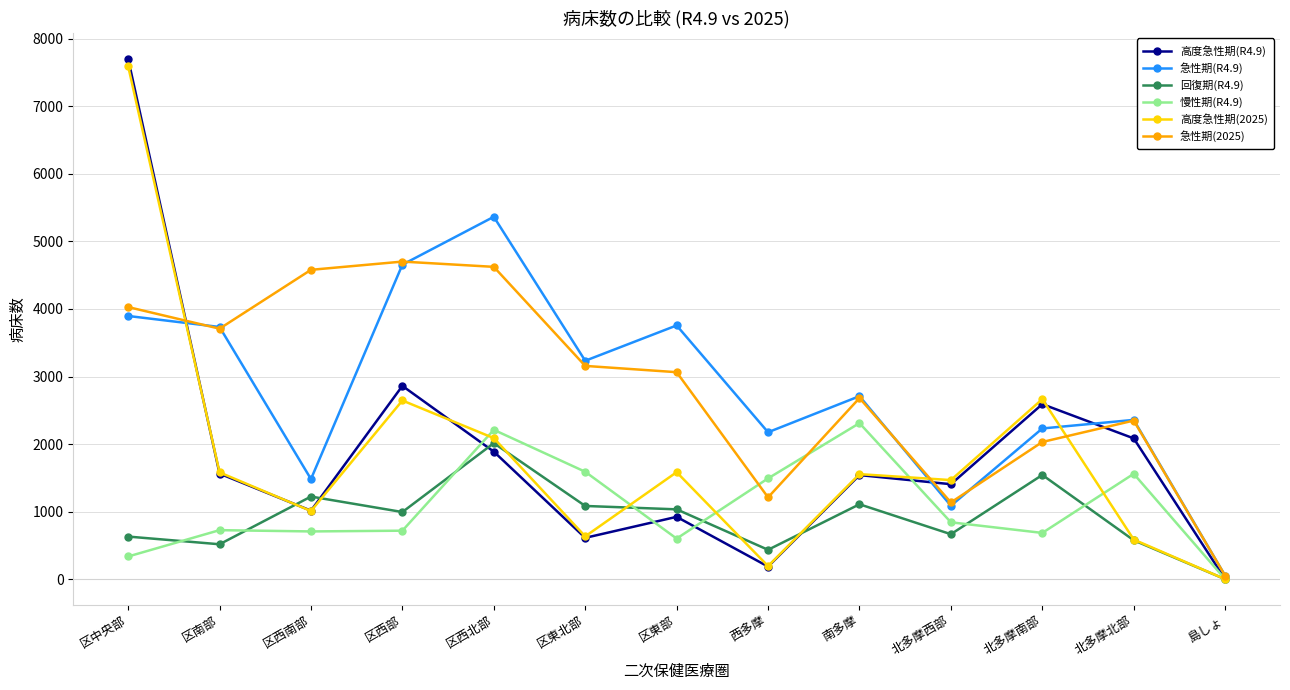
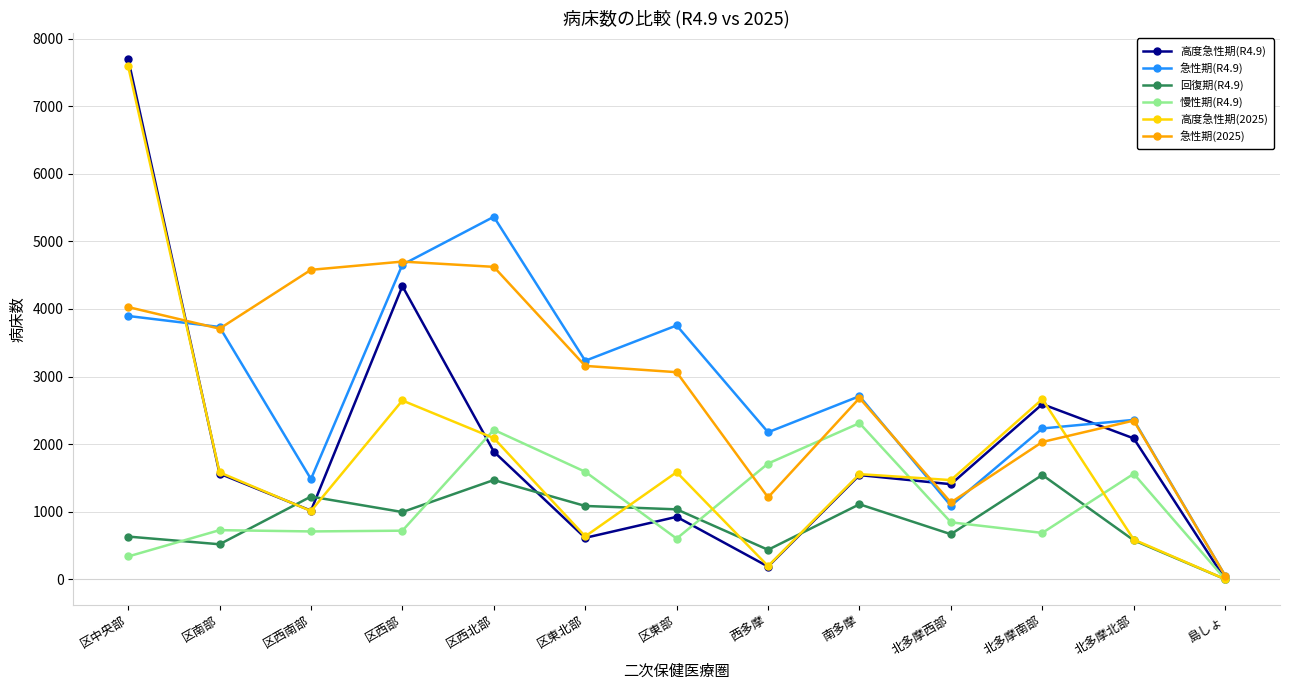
高度急性期(R4.9), 区西部: 2900 -> 4300
回復期(R4.9), 区西北部: 2000 -> 1500
慢性期(R4.9), 西多摩: 1500 -> 1700
